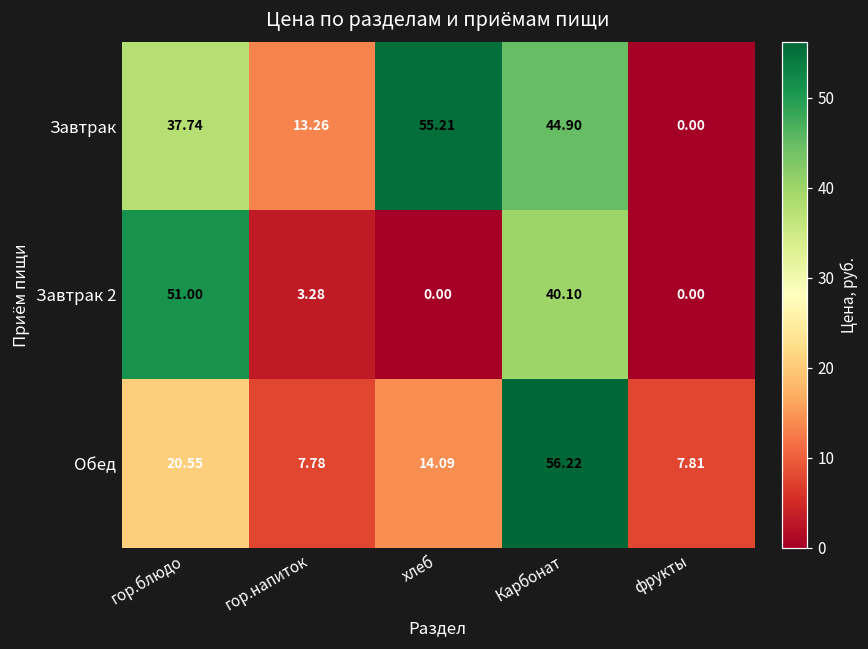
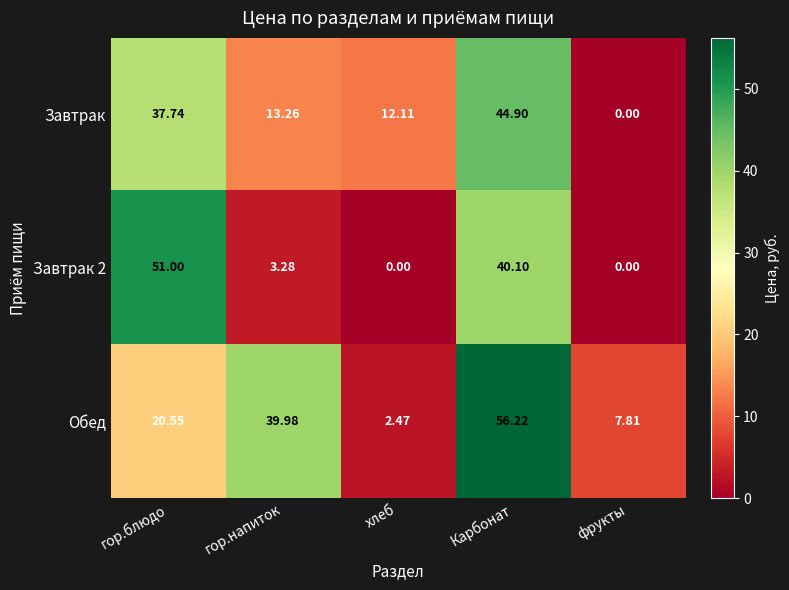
Завтрак, хлеб: 55.21 -> 12.11
Обед, гор.напиток: 7.78 -> 39.98
Обед, хлеб: 14.09 -> 2.47
